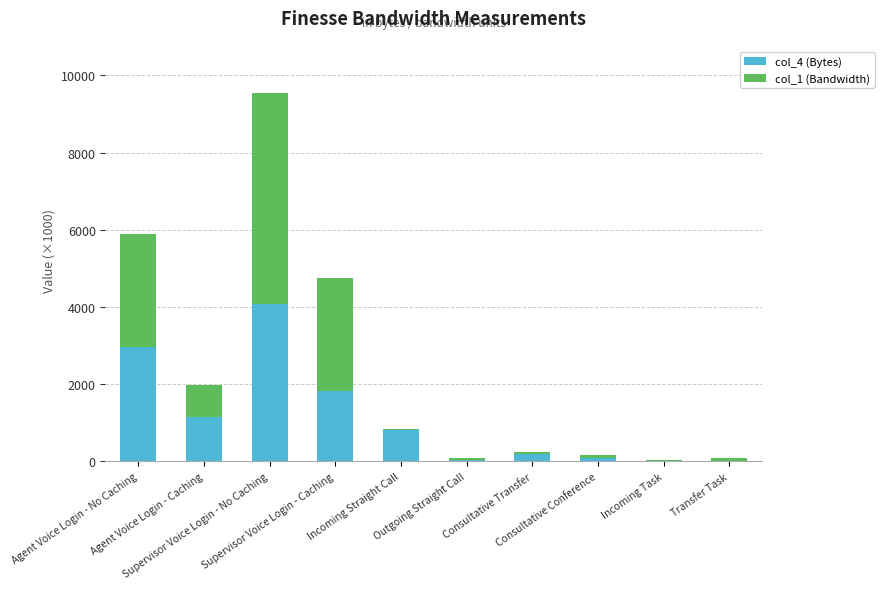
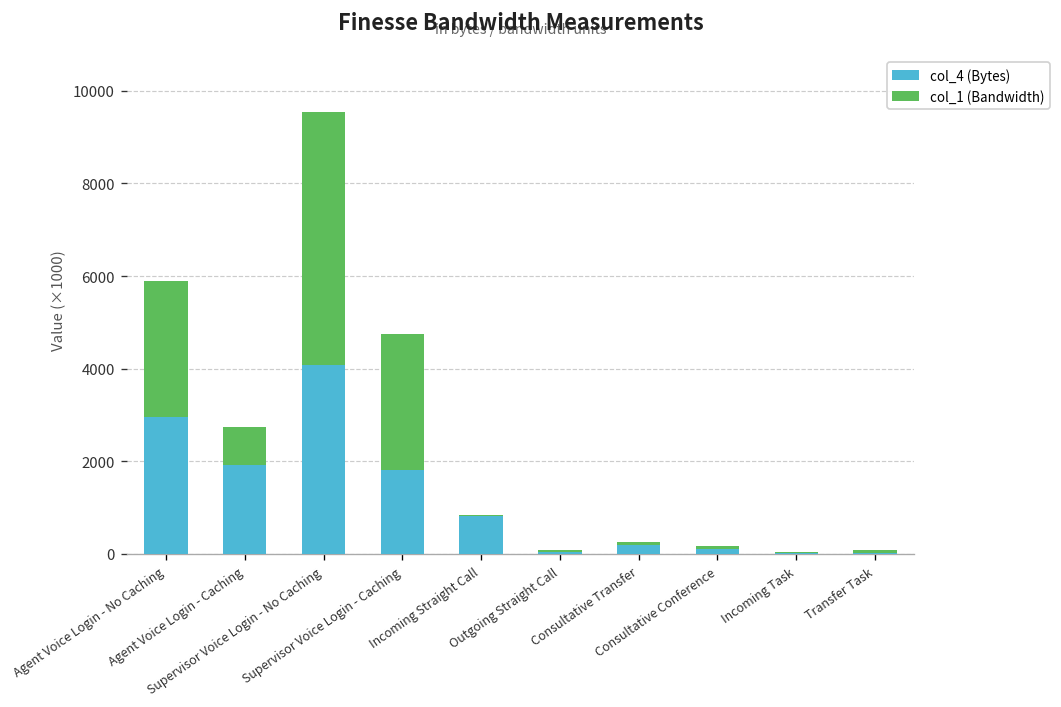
col_4 (Bytes), Agent Voice Login - Caching: 1100 -> 1900
